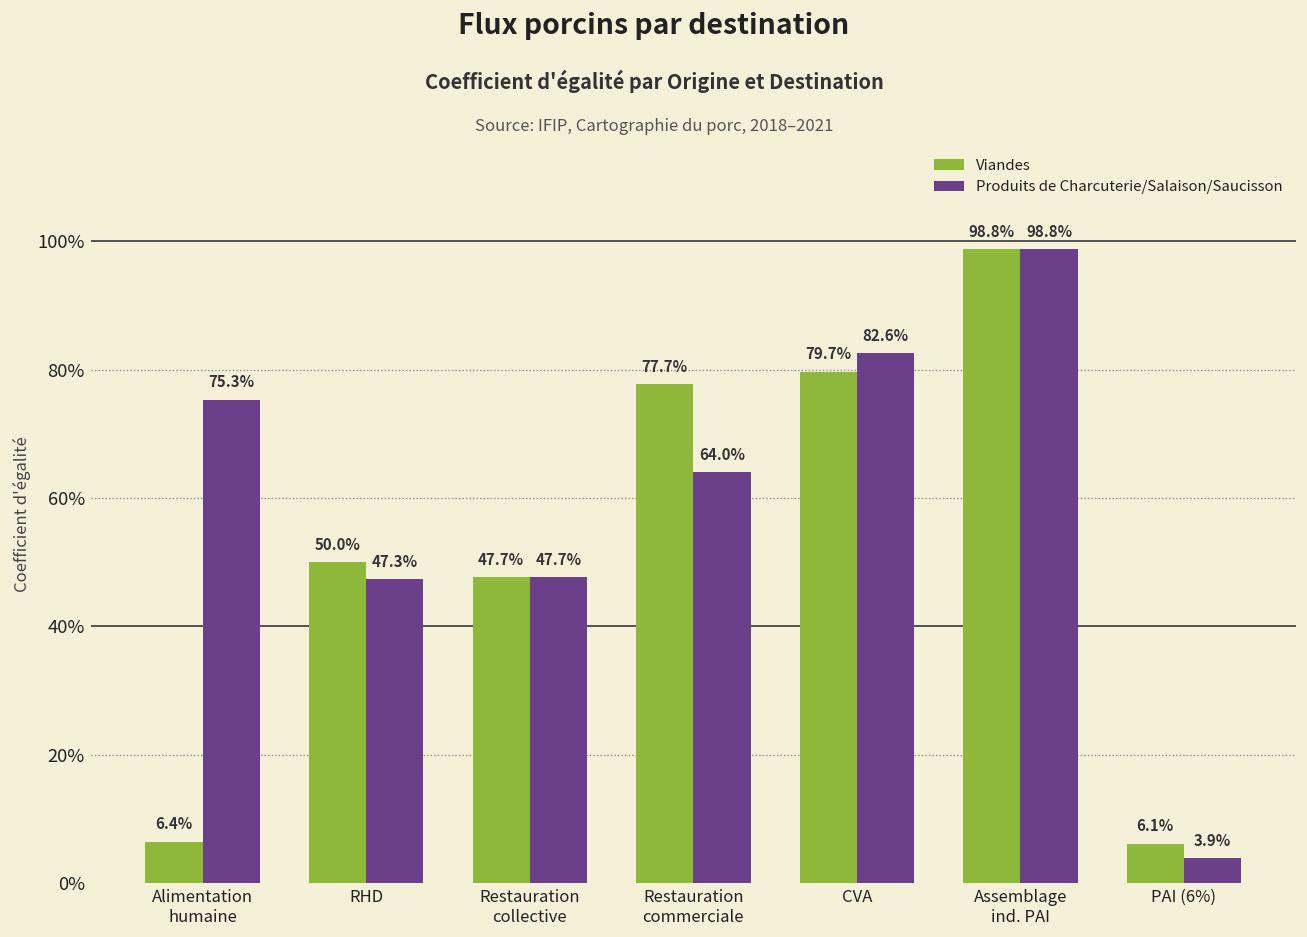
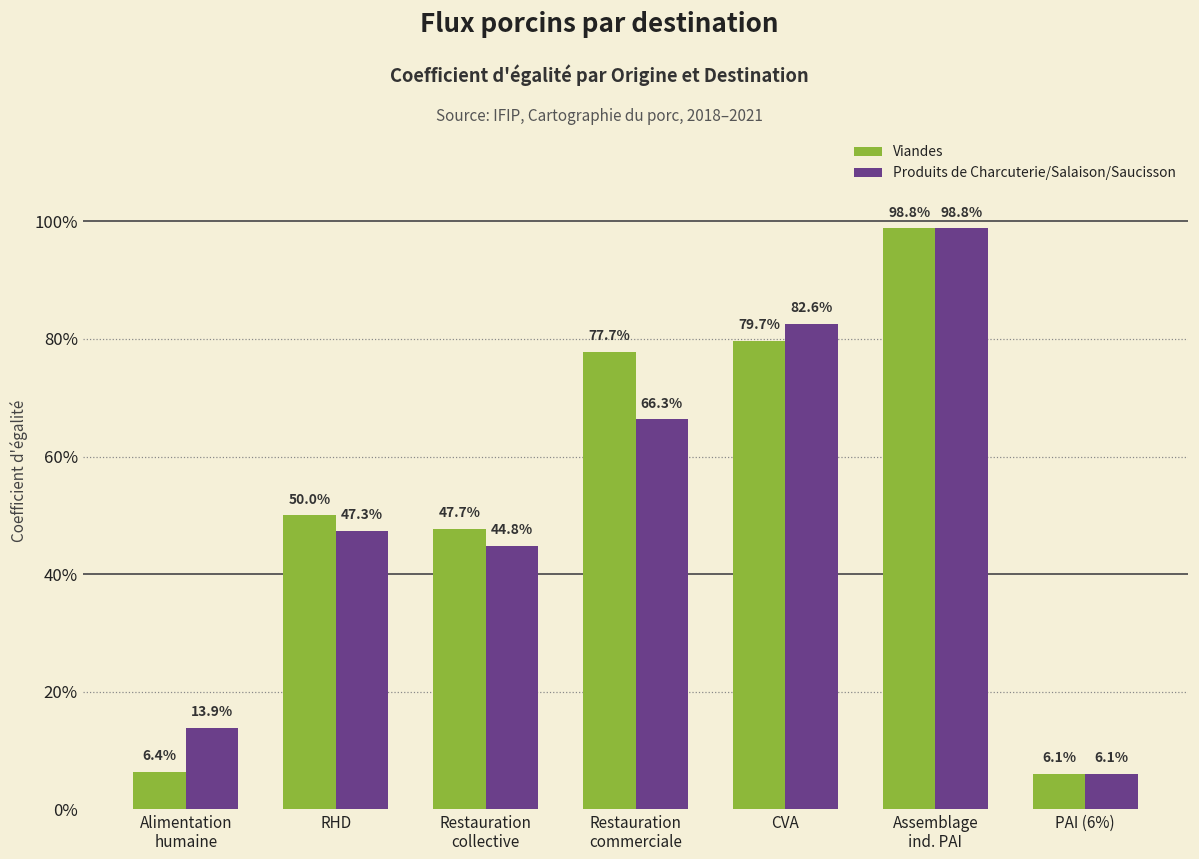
Produits de Charcuterie/Salaison/Saucisson, Alimentation humaine: 75.3% -> 13.9%
Produits de Charcuterie/Salaison/Saucisson, Restauration collective: 47.7% -> 44.8%
Produits de Charcuterie/Salaison/Saucisson, Restauration commerciale: 64.0% -> 66.3%
Produits de Charcuterie/Salaison/Saucisson, PAI (6%): 3.9% -> 6.1%
